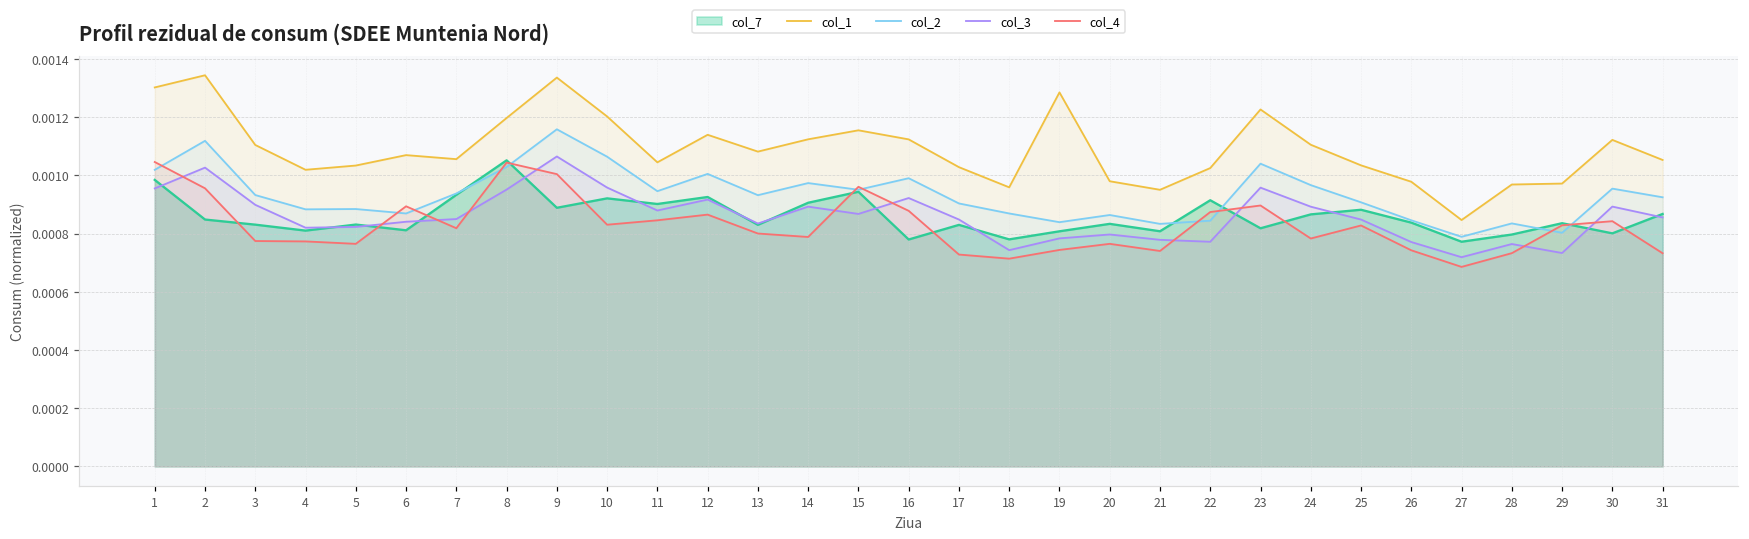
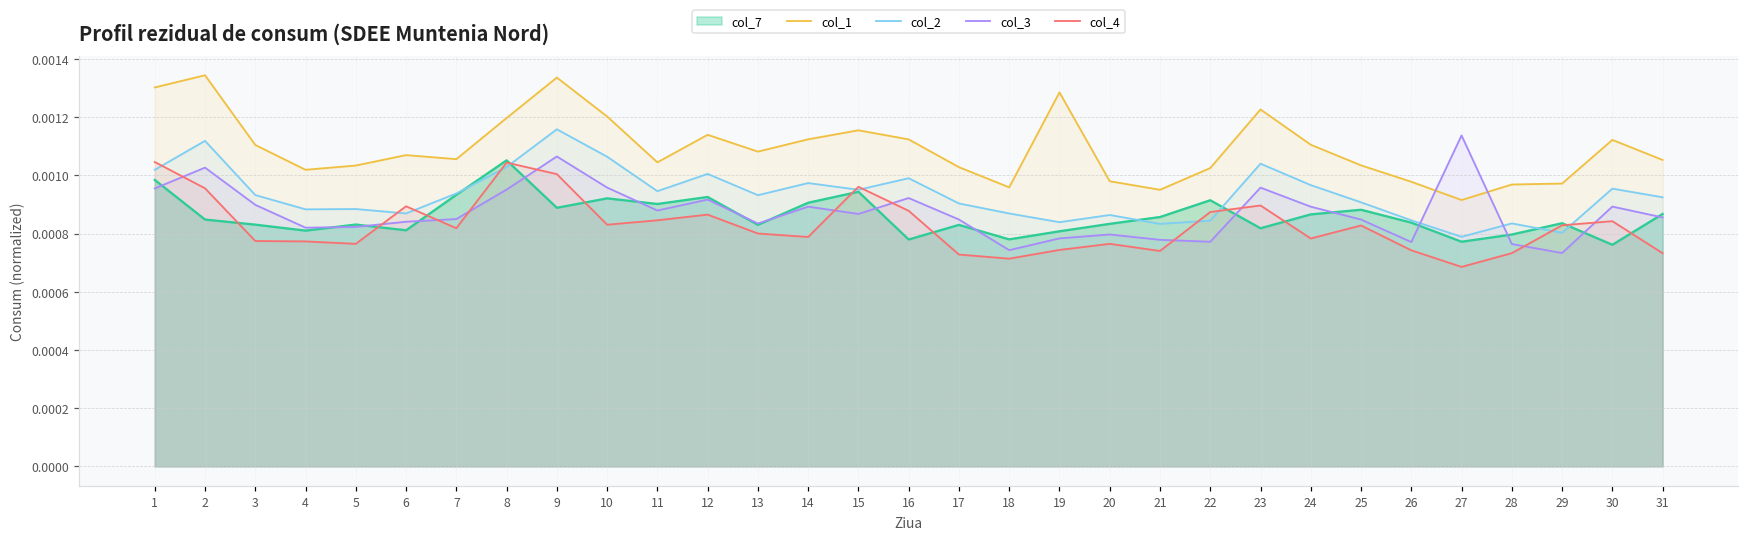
col_7, 21: 0.00081 -> 0.00086
col_1, 27: 0.00085 -> 0.00092
col_3, 27: 0.00072 -> 0.00114
col_7, 30: 0.00080 -> 0.00076
